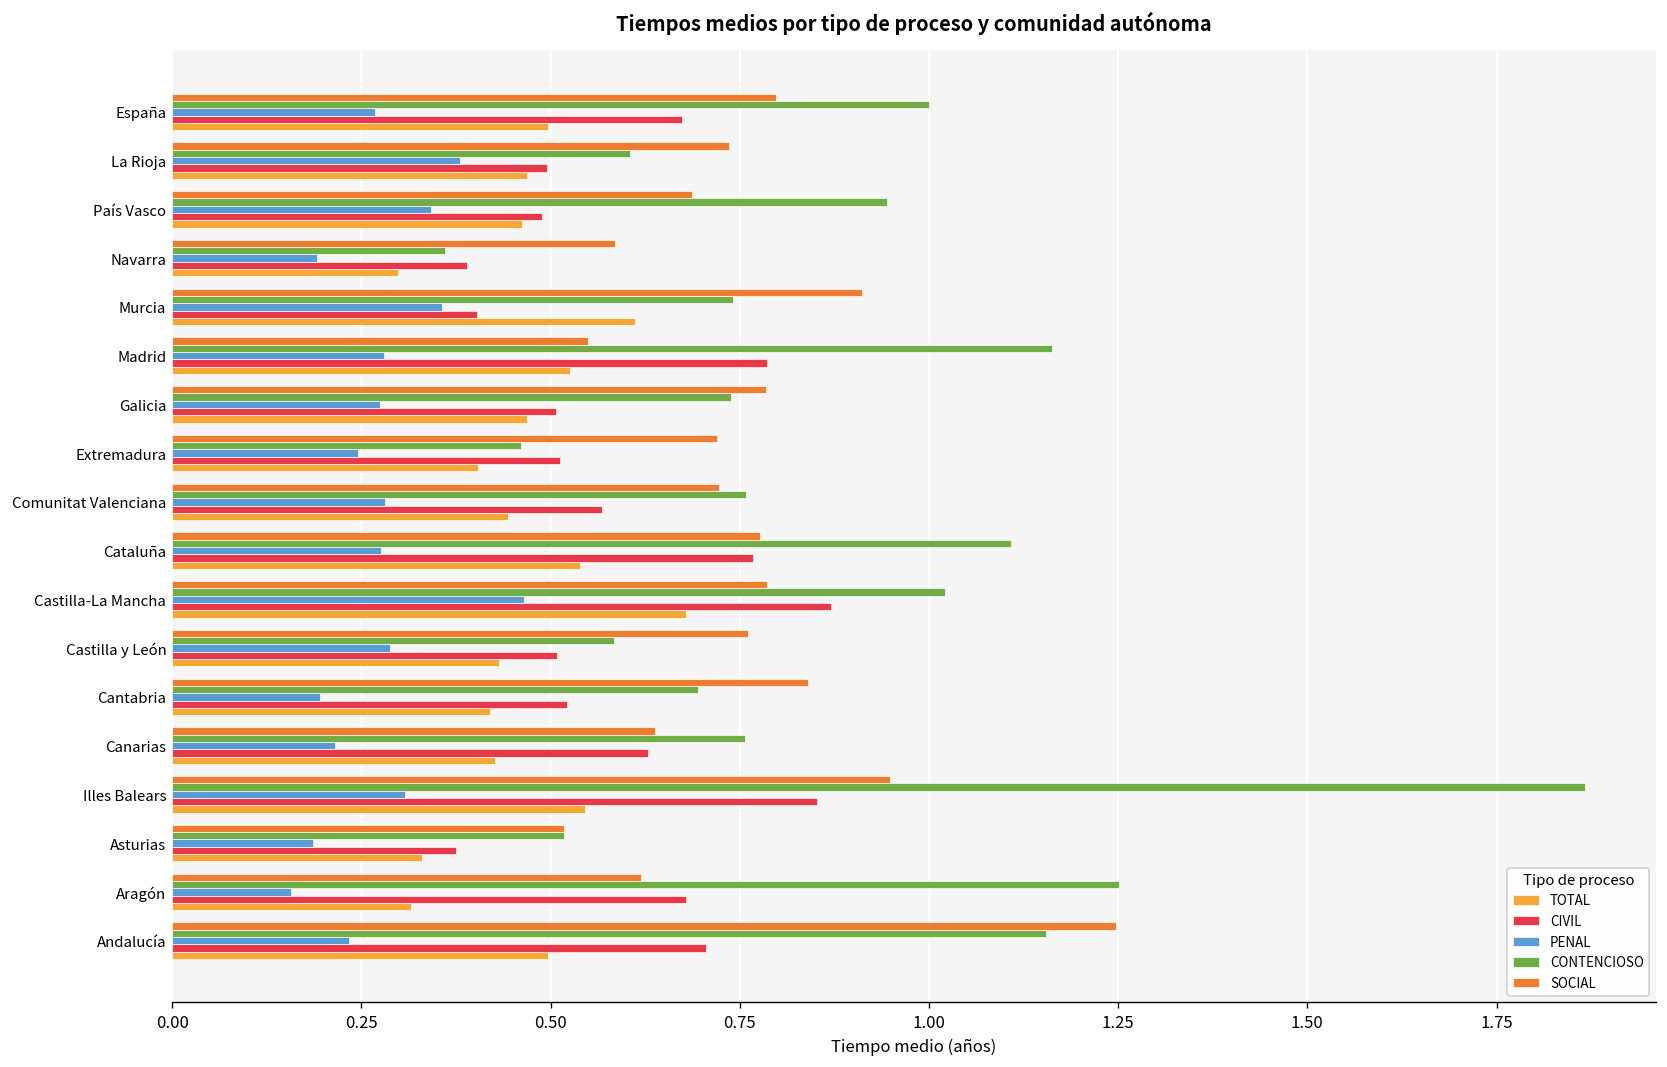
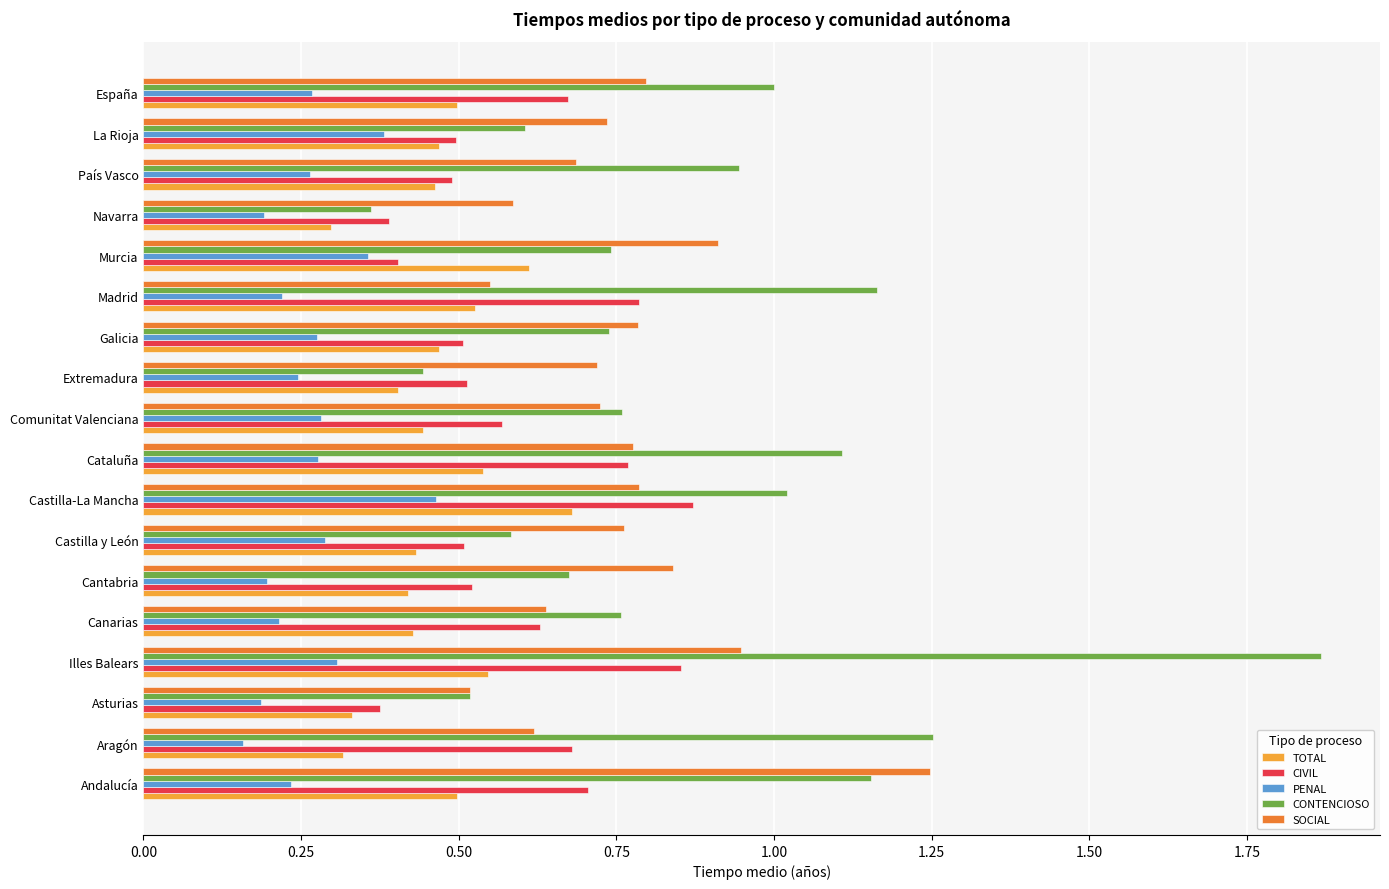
PENAL, País Vasco: 0.34 -> 0.26
PENAL, Madrid: 0.28 -> 0.22
CONTENCIOSO, Extremadura: 0.46 -> 0.44
CONTENCIOSO, Cantabria: 0.69 -> 0.67
